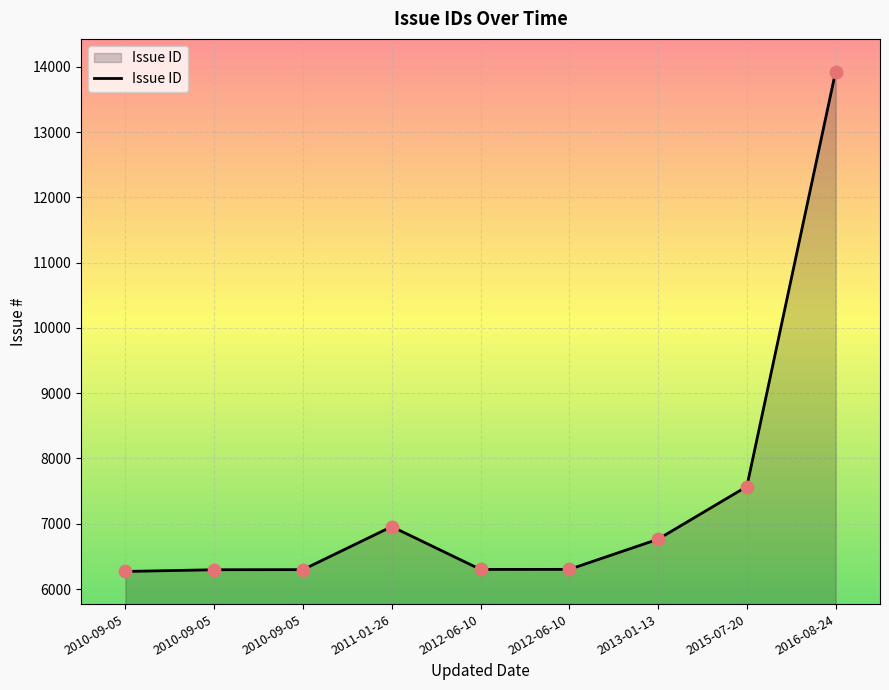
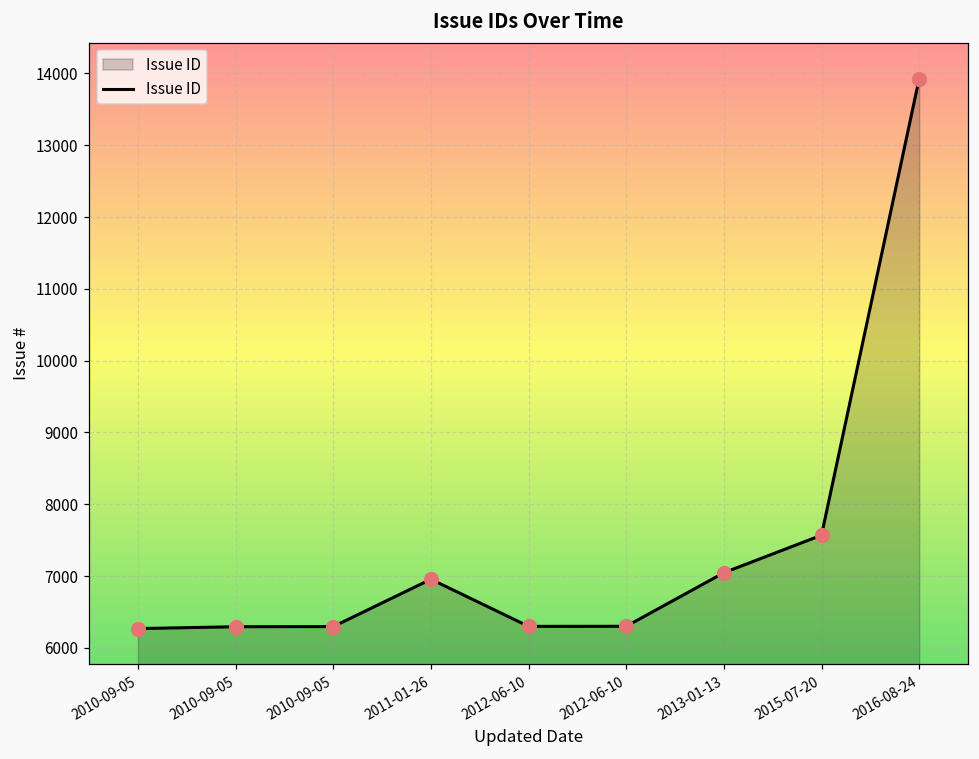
2013-01-13: 6800 -> 7000
